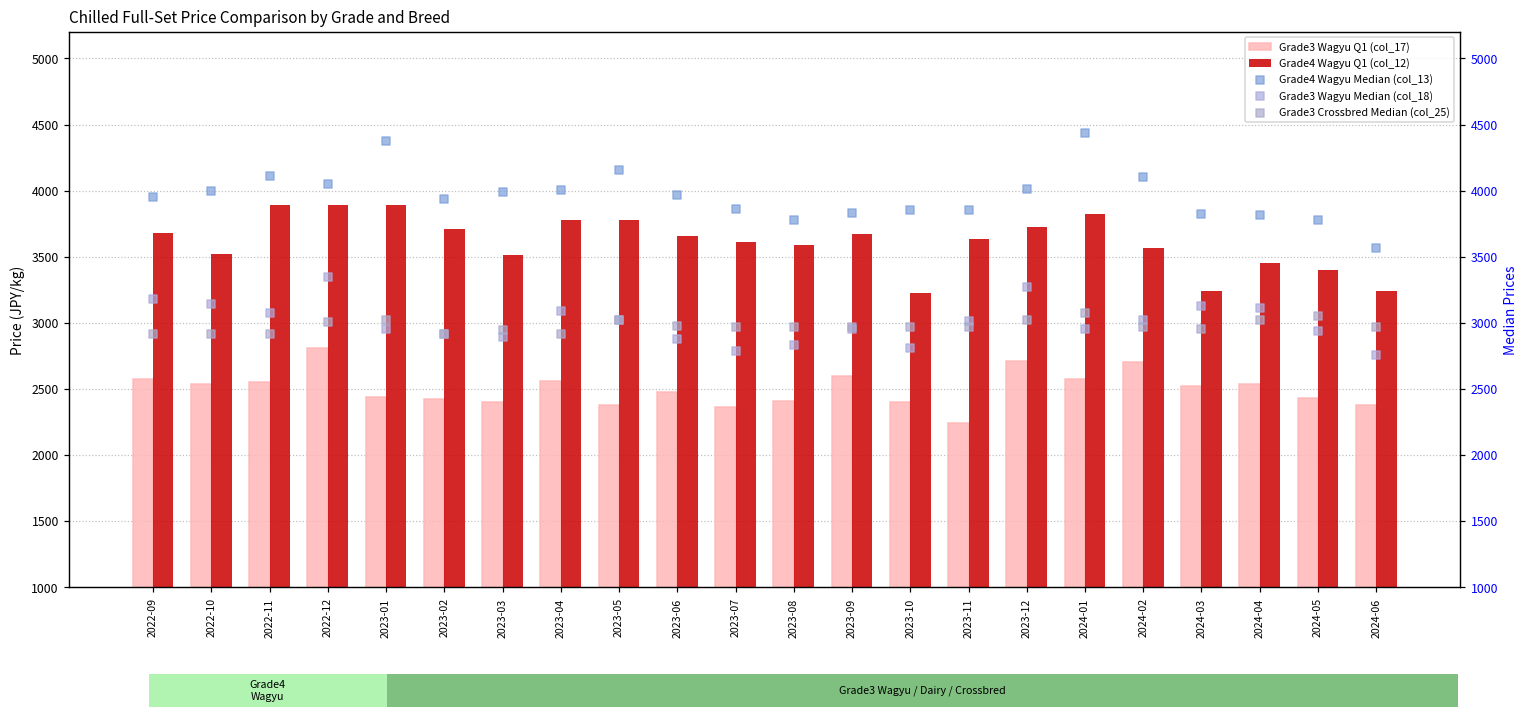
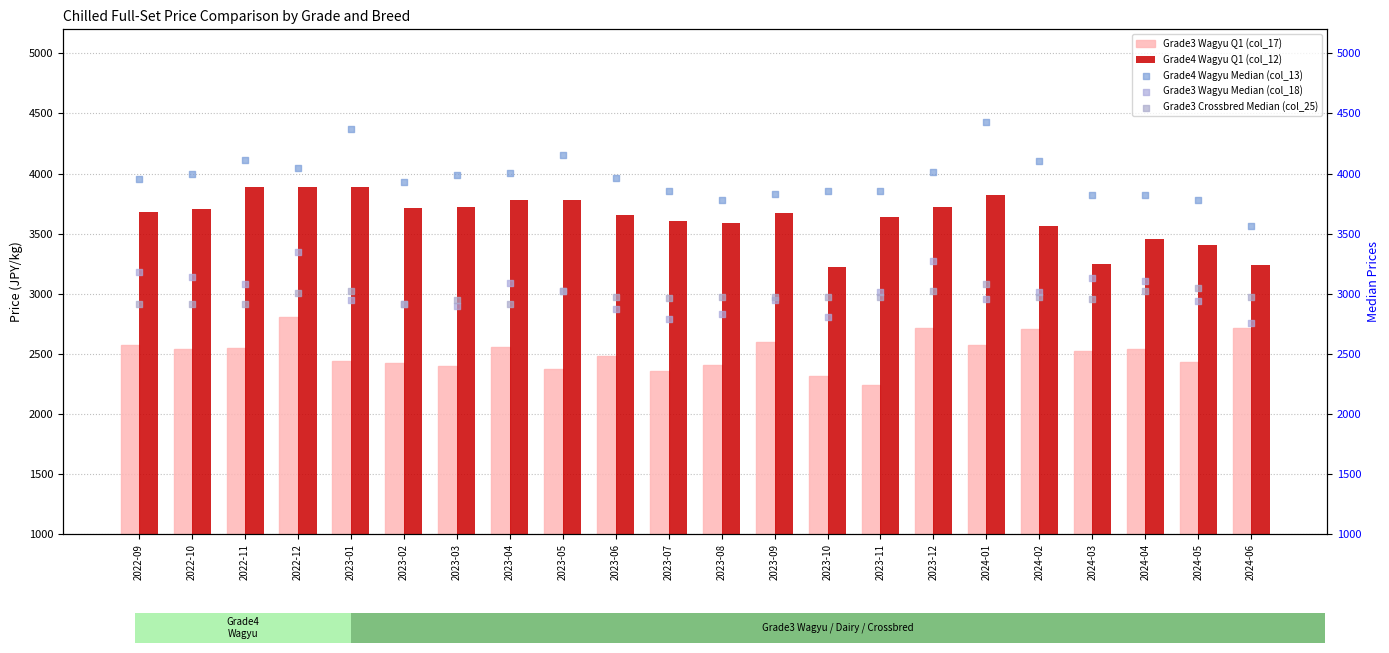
Grade4 Wagyu Q1 (col_12), 2022-10: 3520 -> 3710
Grade4 Wagyu Q1 (col_12), 2023-03: 3510 -> 3720
Grade3 Wagyu Q1 (col_17), 2023-10: 2400 -> 2320
Grade3 Wagyu Q1 (col_17), 2024-06: 2380 -> 2710
